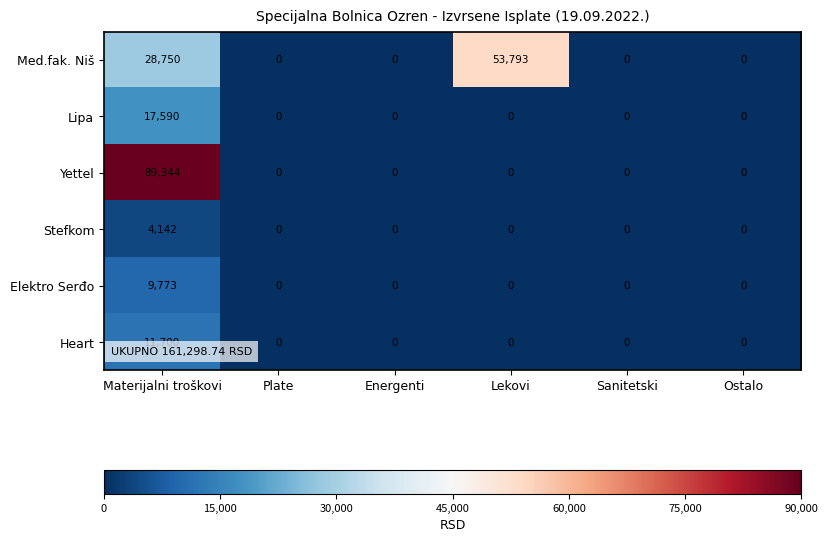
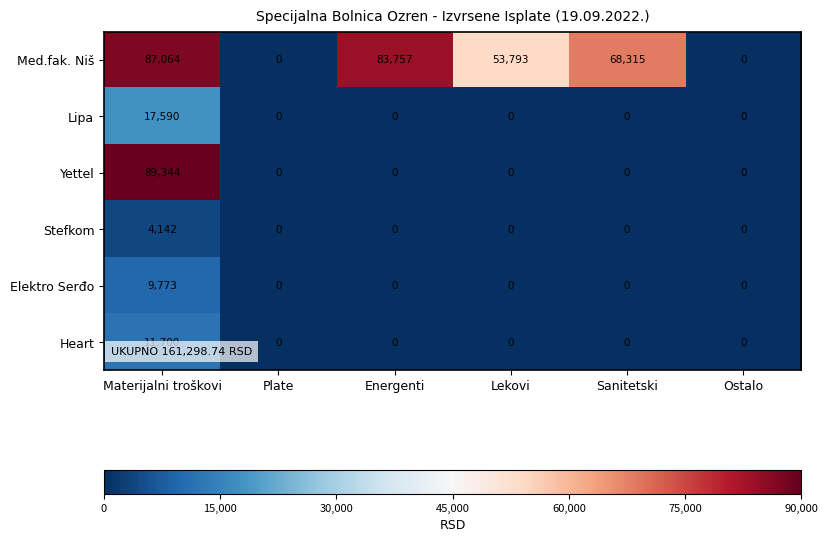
Med.fak. Niš, Materijalni troškovi: 28,750 -> 87,064
Med.fak. Niš, Energenti: 0 -> 83,757
Med.fak. Niš, Sanitetski: 0 -> 68,315
